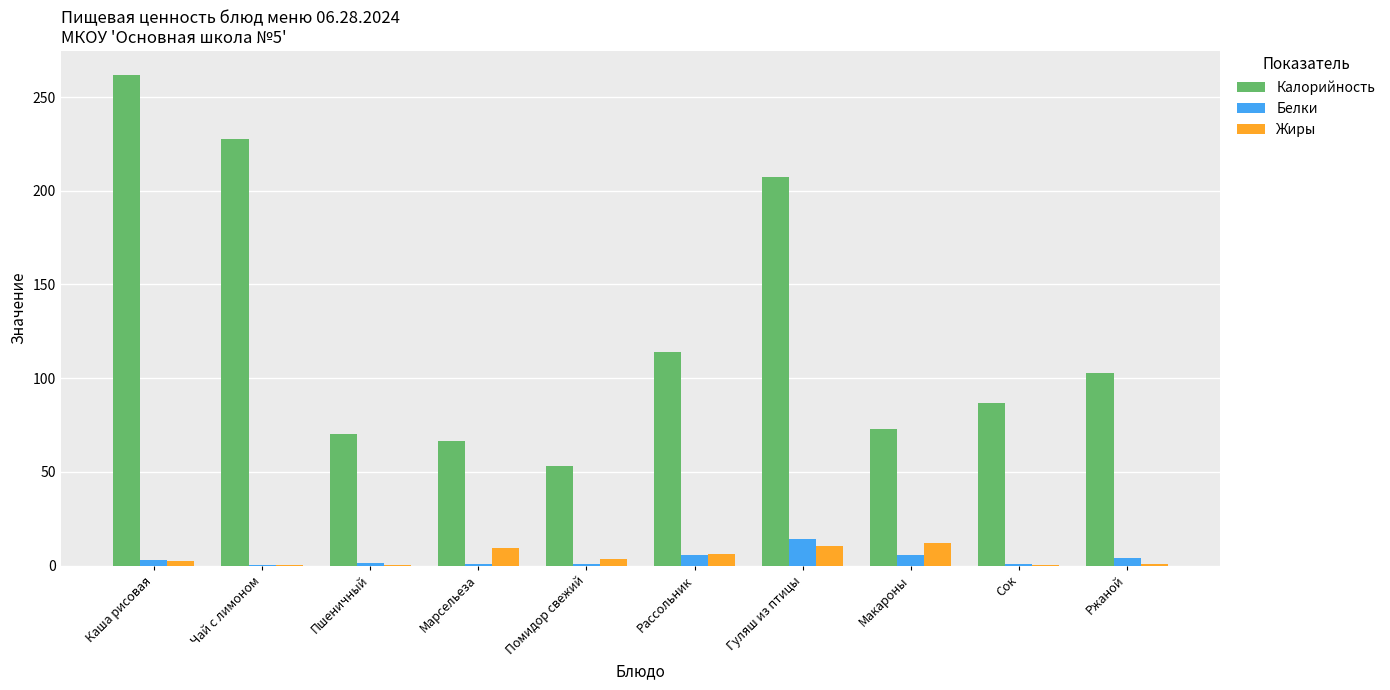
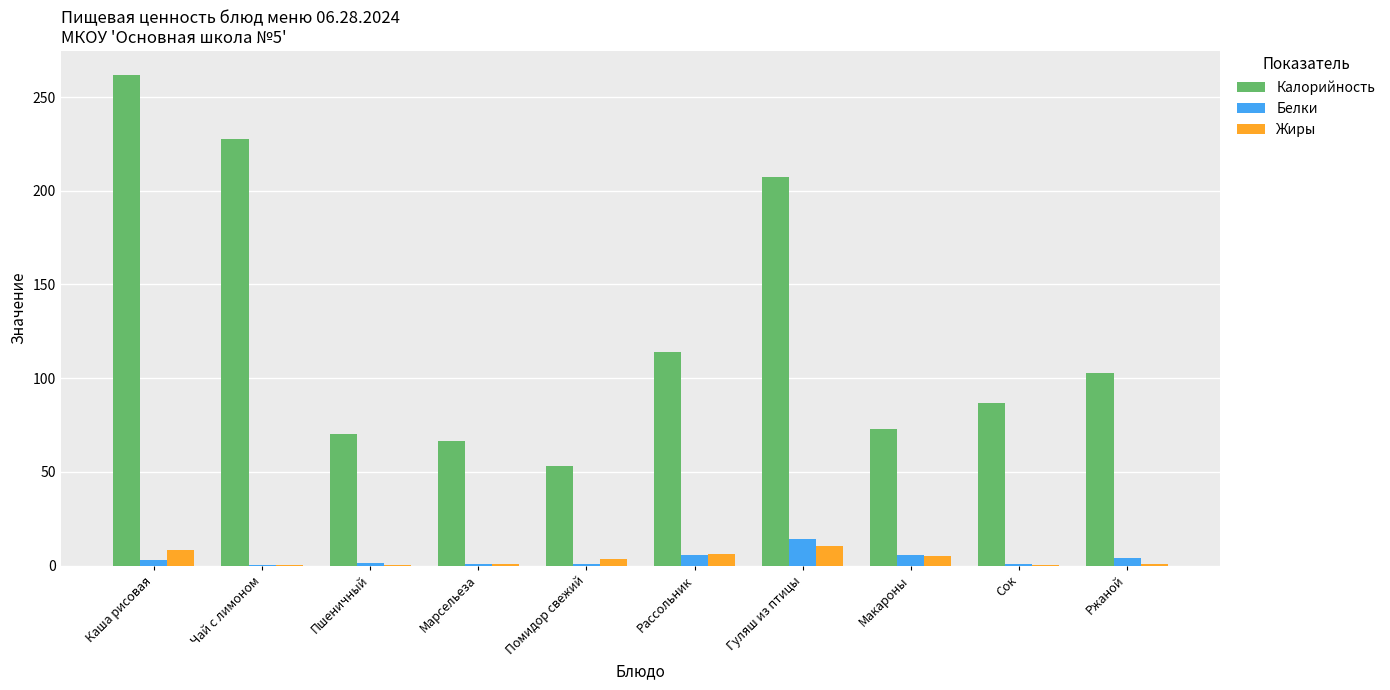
Жиры, Каша рисовая: 3 -> 8
Жиры, Марсельеза: 10 -> 1
Жиры, Макароны: 12 -> 5
